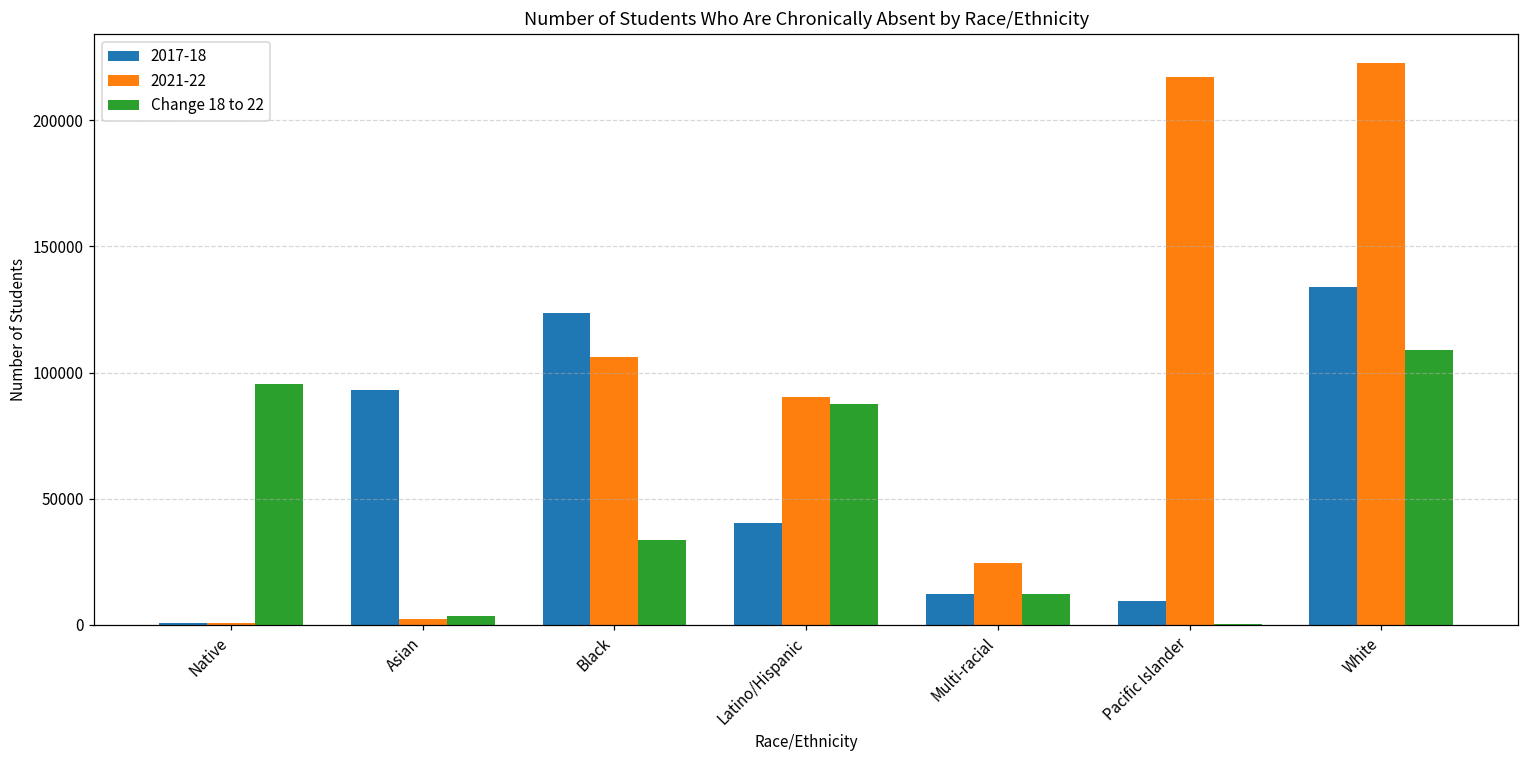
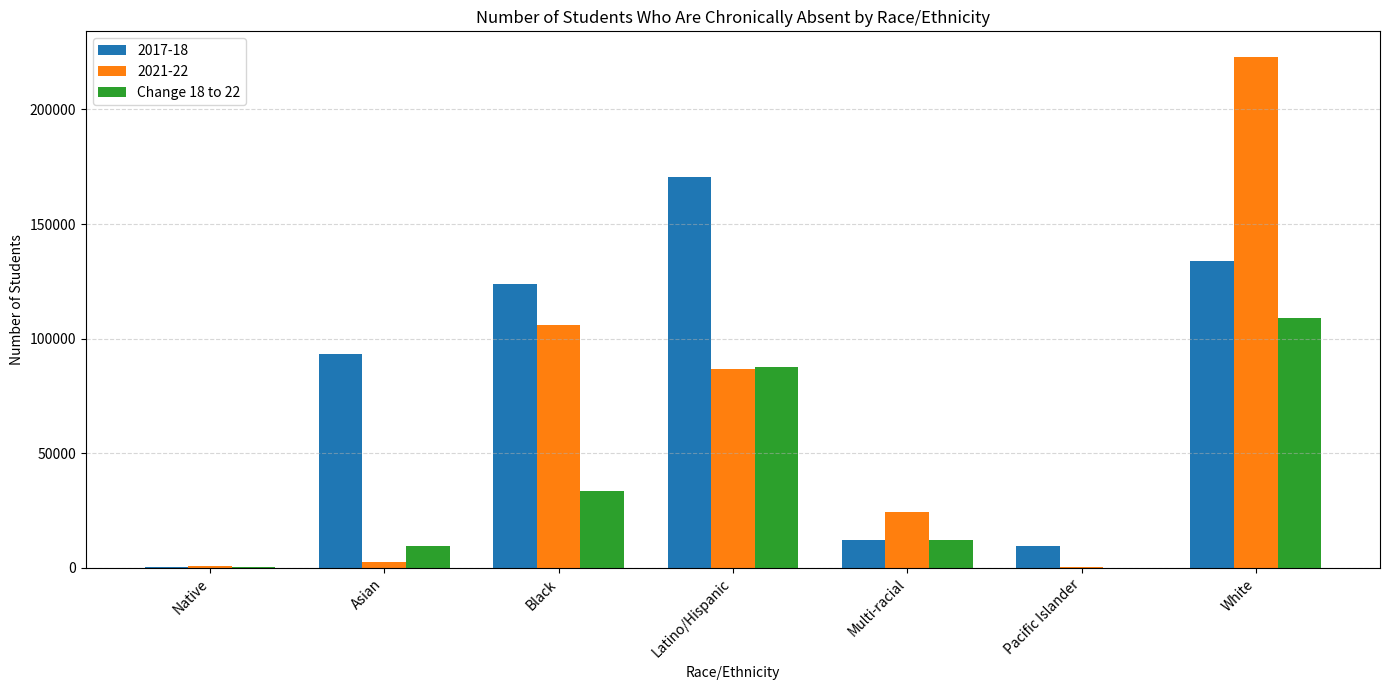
Change 18 to 22, Native: 95000 -> 0
Change 18 to 22, Asian: 4000 -> 10000
2017-18, Latino/Hispanic: 40000 -> 171000
2021-22, Latino/Hispanic: 90000 -> 87000
2021-22, Pacific Islander: 217000 -> 0
